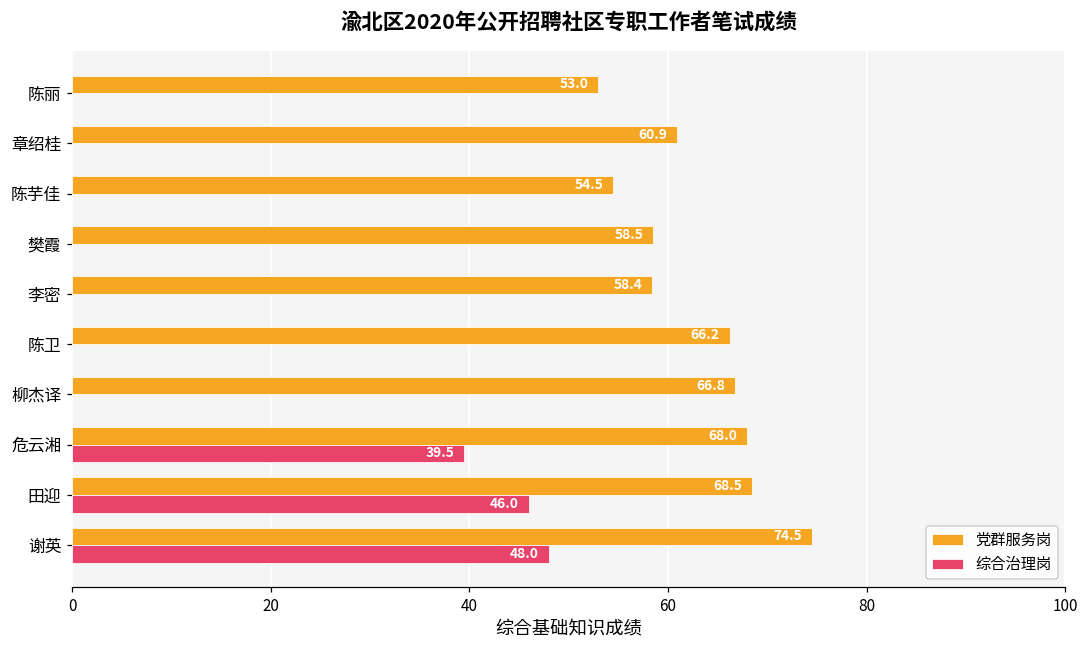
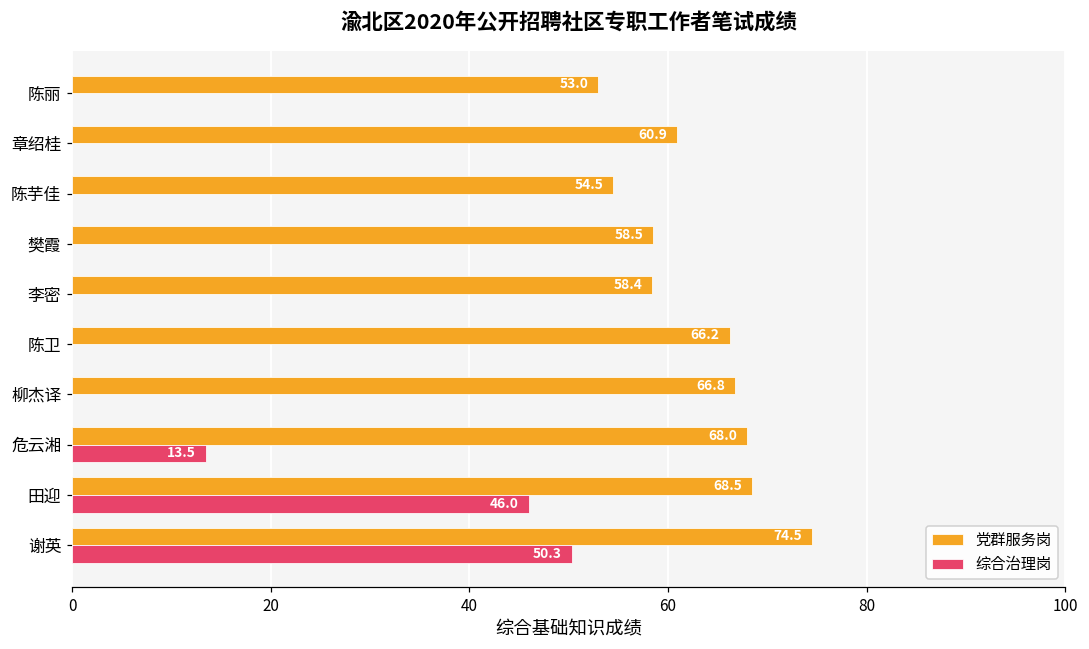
综合治理岗, 危云湘: 39.5 -> 13.5
综合治理岗, 谢英: 48.0 -> 50.3
